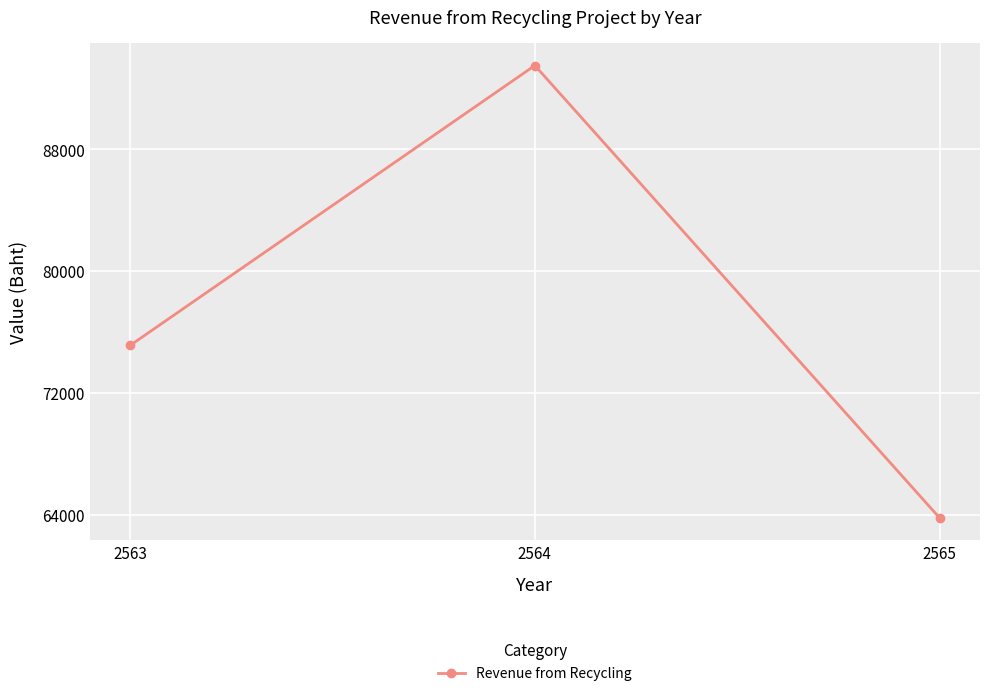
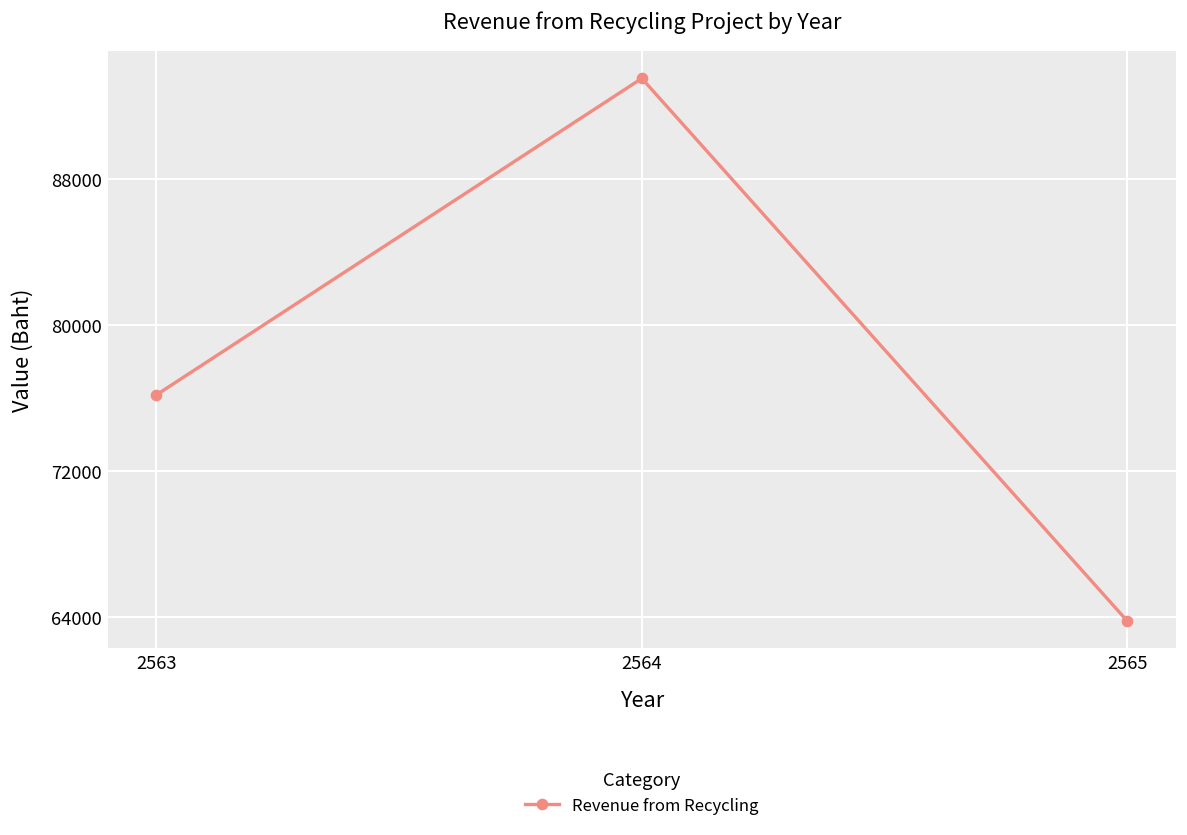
2563: 75100 -> 76200
